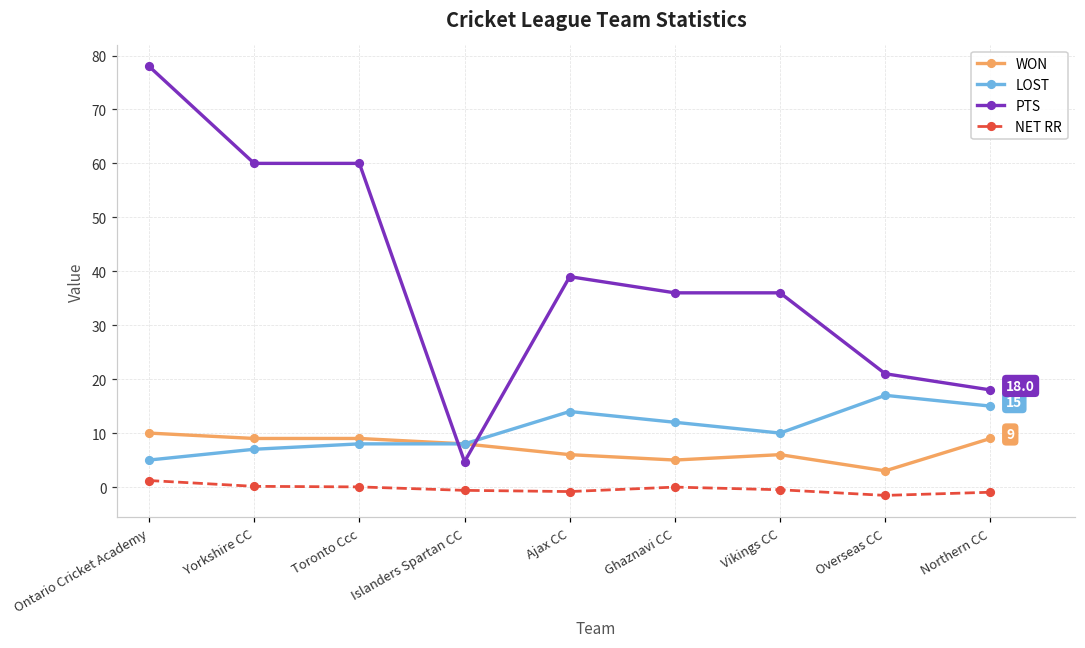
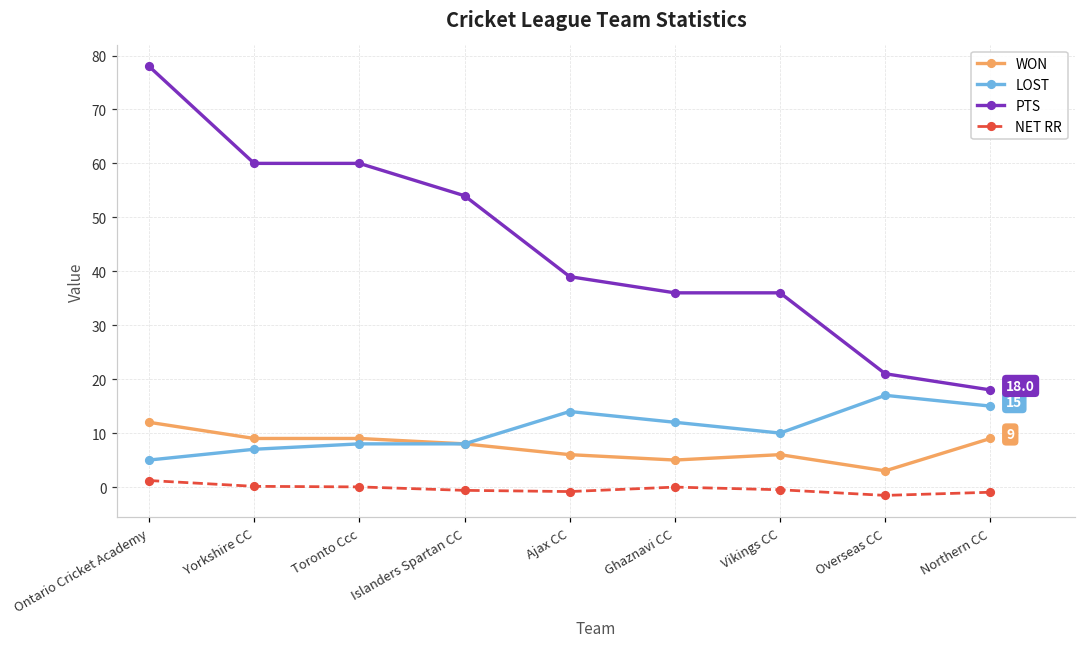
WON, Ontario Cricket Academy: 10 -> 12
PTS, Islanders Spartan CC: 5 -> 54
